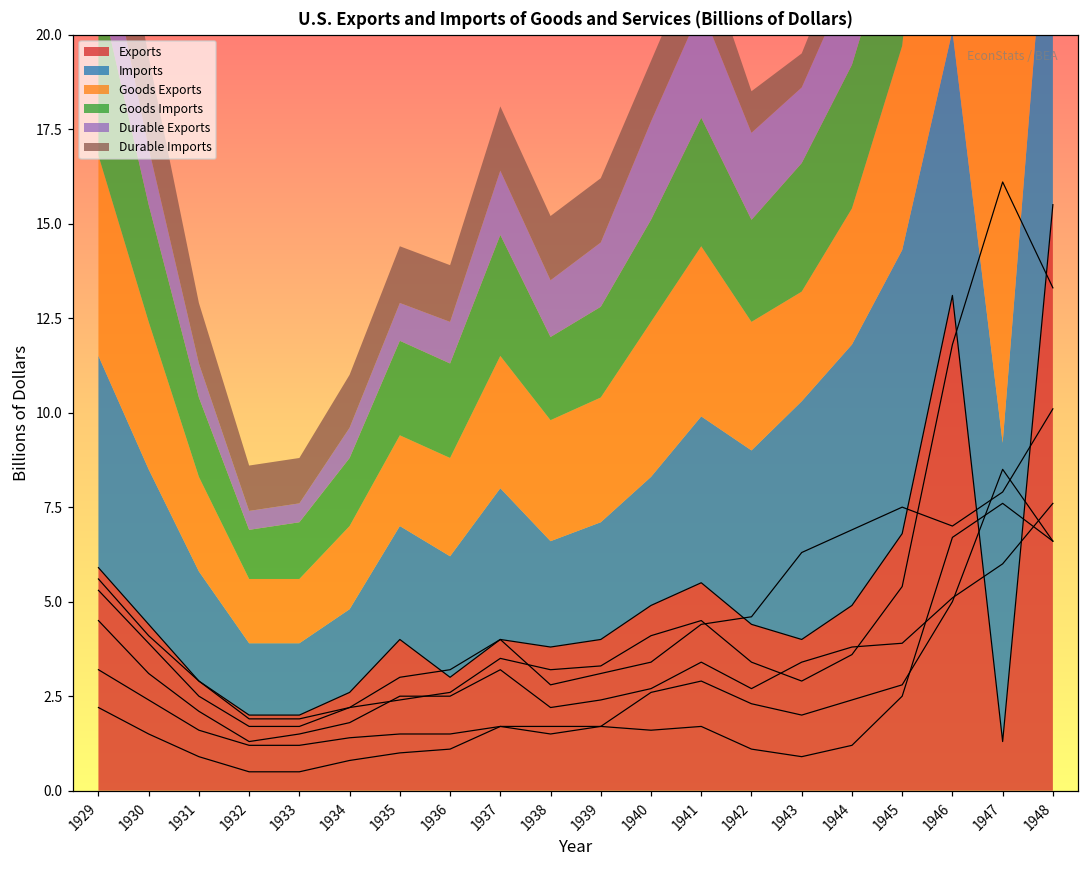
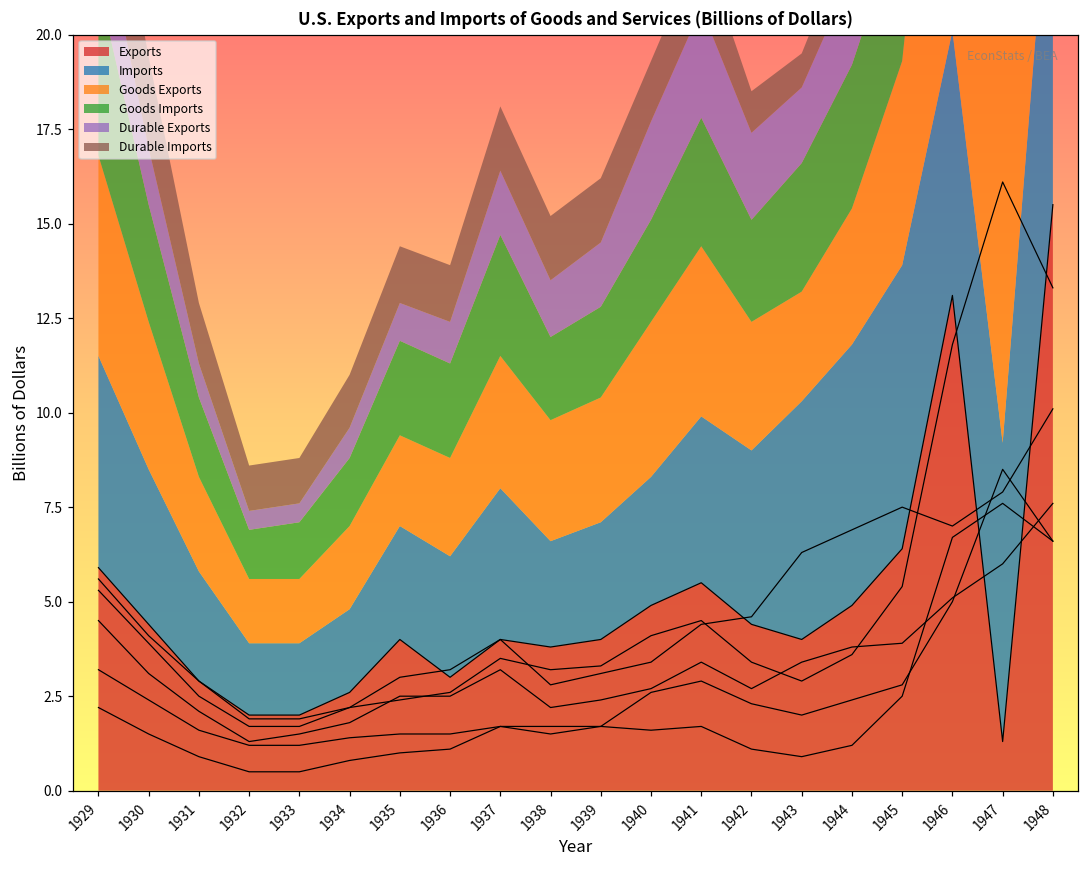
Exports, 1945: 6.8 -> 6.4
